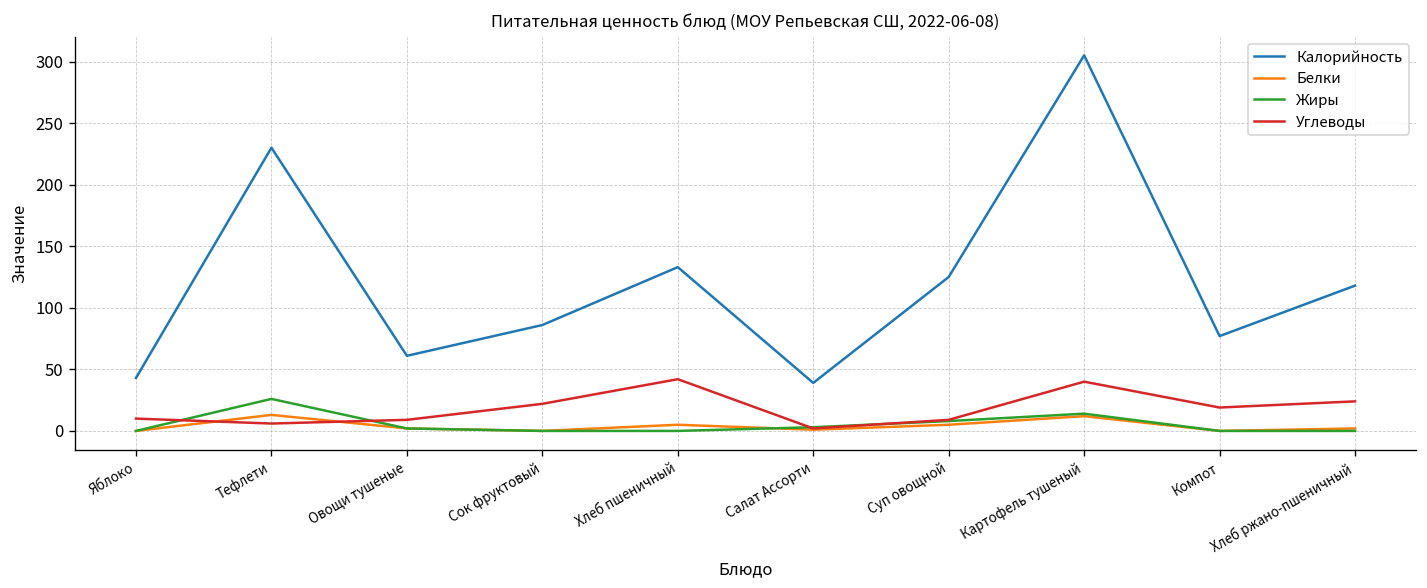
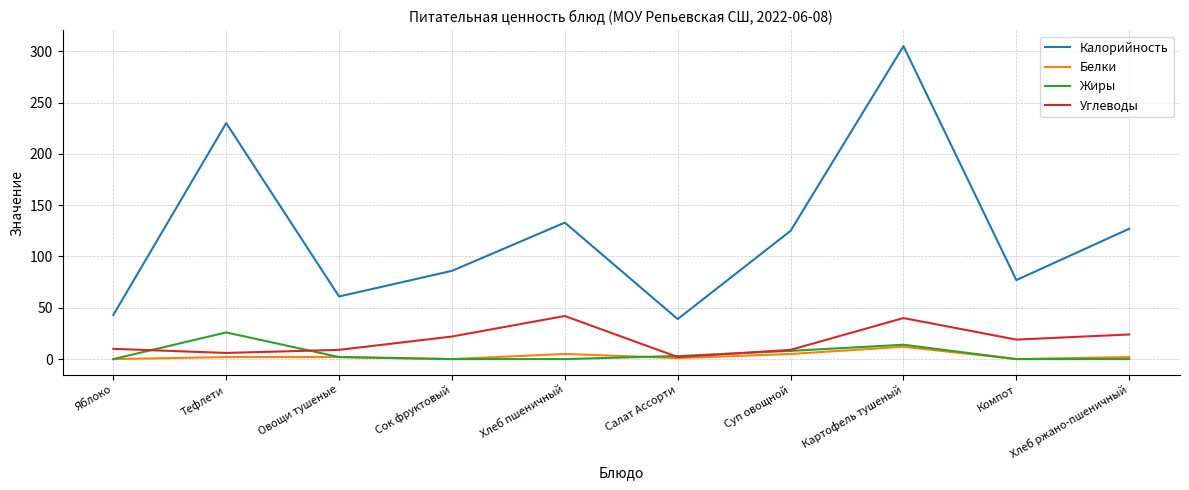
Белки, Тефлети: 13 -> 2
Калорийность, Хлеб ржано-пшеничный: 118 -> 127
